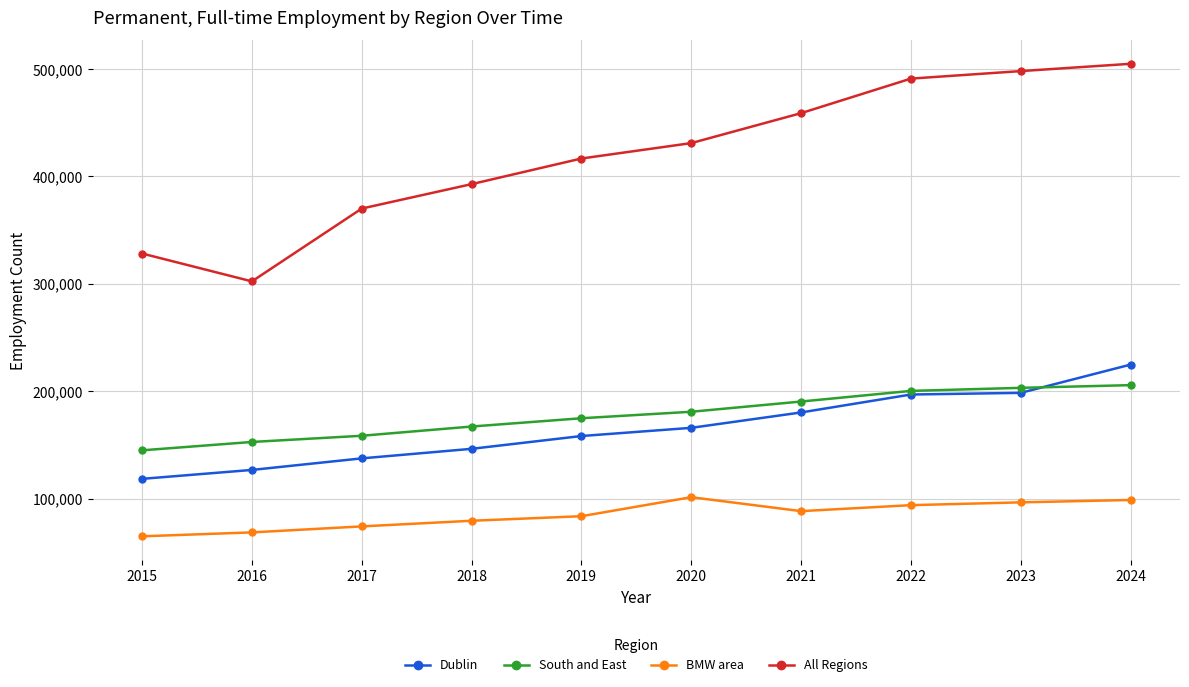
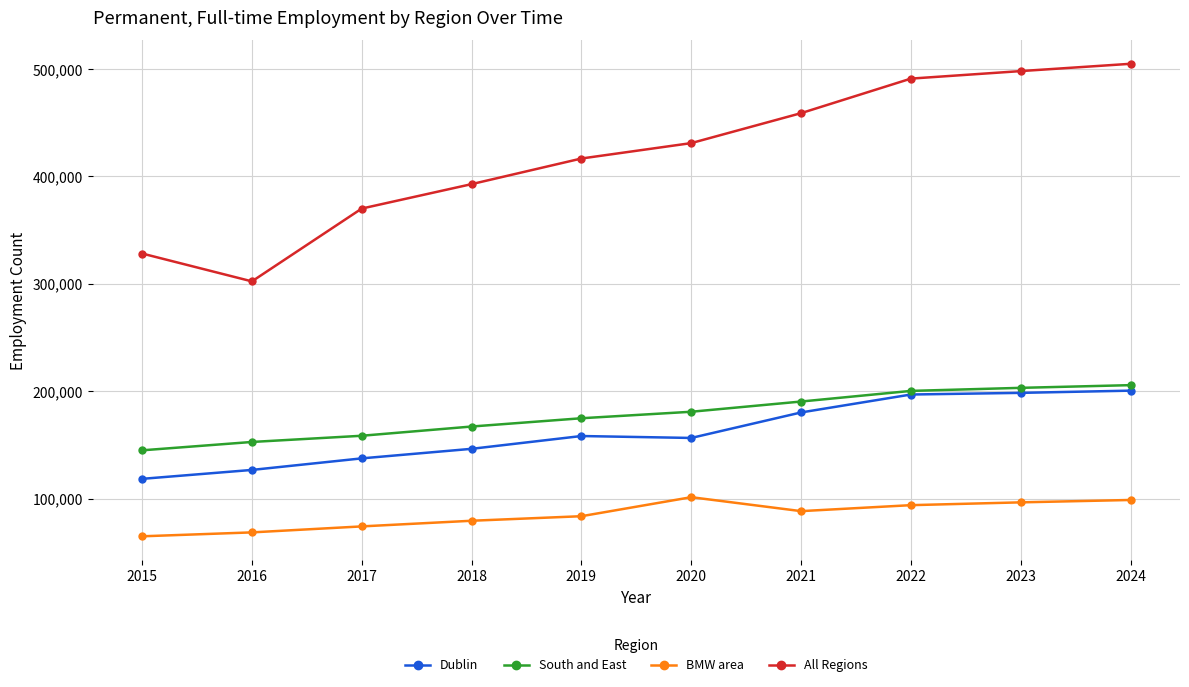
Dublin, 2020: 166,000 -> 156,000
Dublin, 2024: 225,000 -> 201,000
